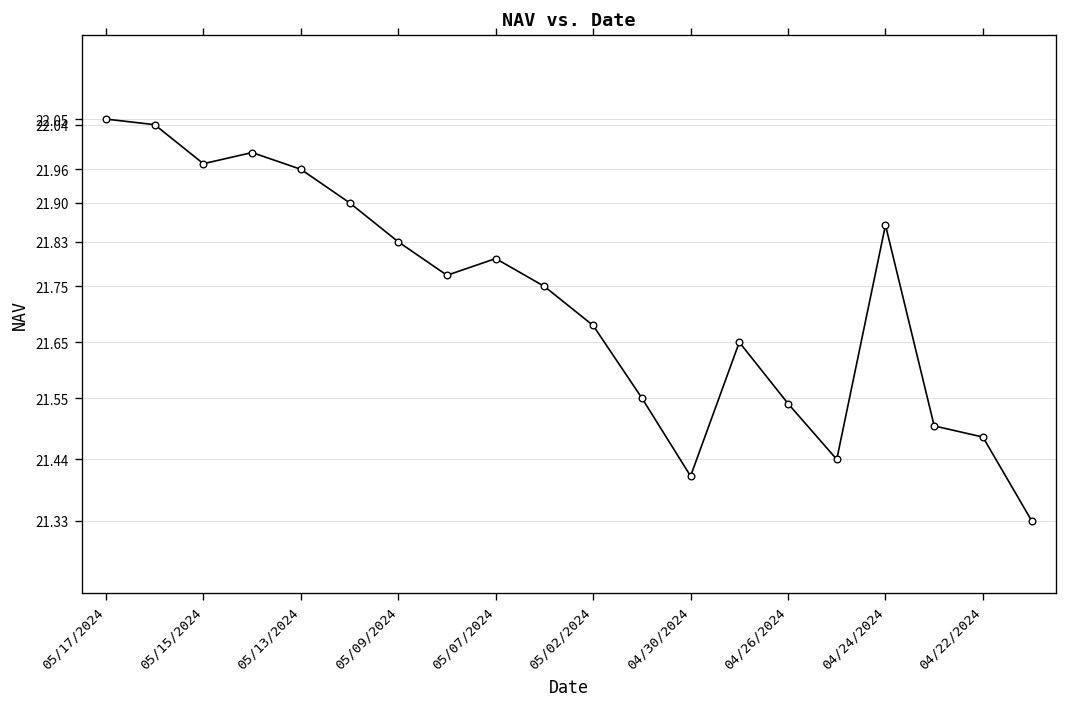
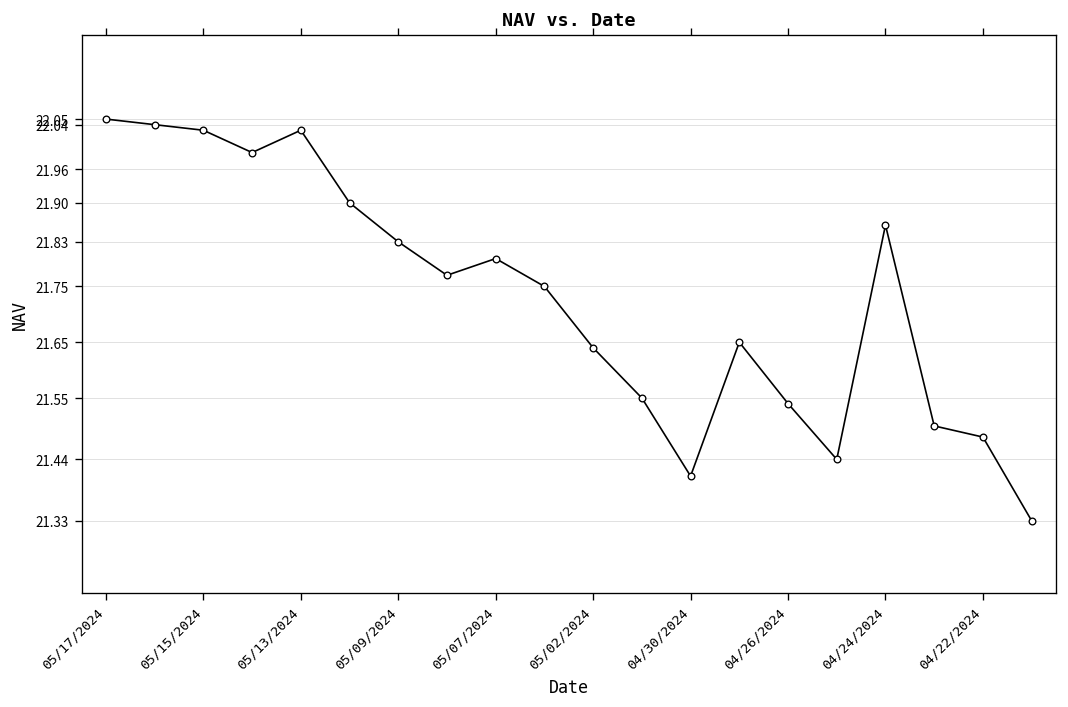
05/15/2024: 21.97 -> 22.03
05/13/2024: 21.96 -> 22.03
05/02/2024: 21.68 -> 21.64
